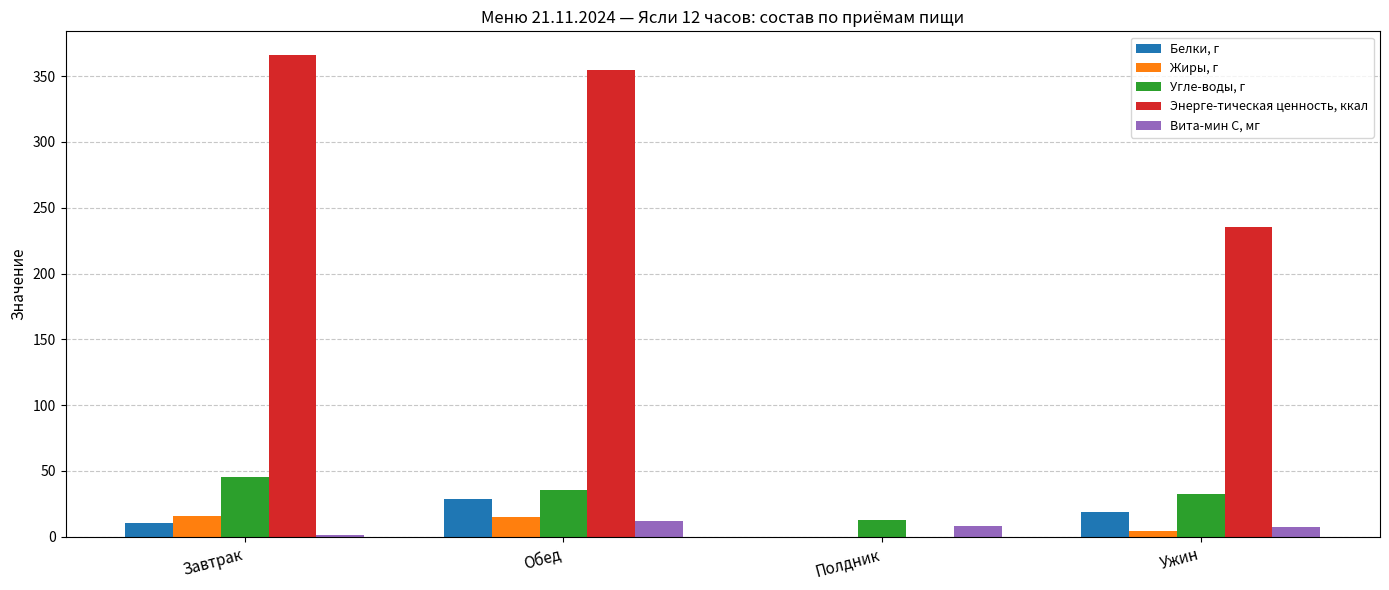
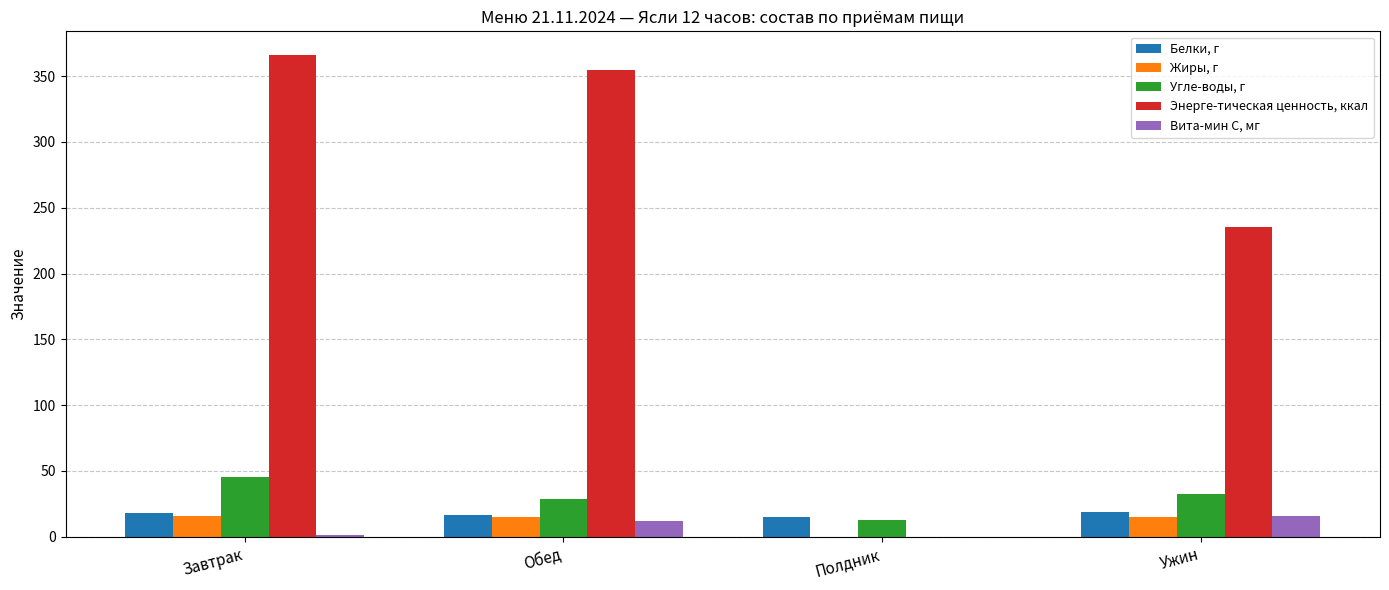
Белки, г, Завтрак: 10 -> 18
Белки, г, Обед: 29 -> 16
Угле-воды, г, Обед: 35 -> 29
Белки, г, Полдник: 0 -> 15
Вита-мин С, мг, Полдник: 8 -> 0
Жиры, г, Ужин: 4 -> 15
Вита-мин С, мг, Ужин: 8 -> 16
